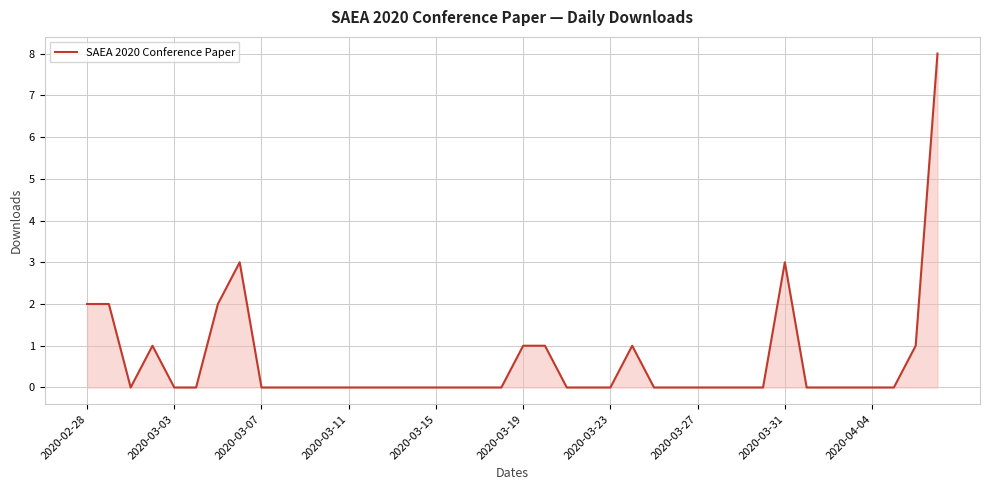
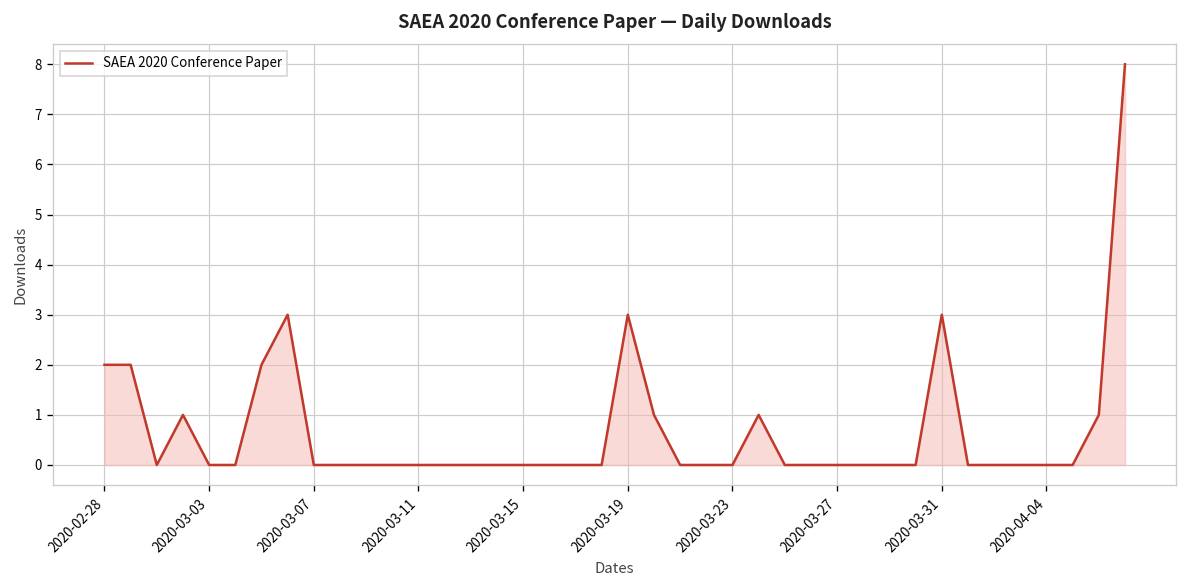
2020-03-19: 1 -> 3
